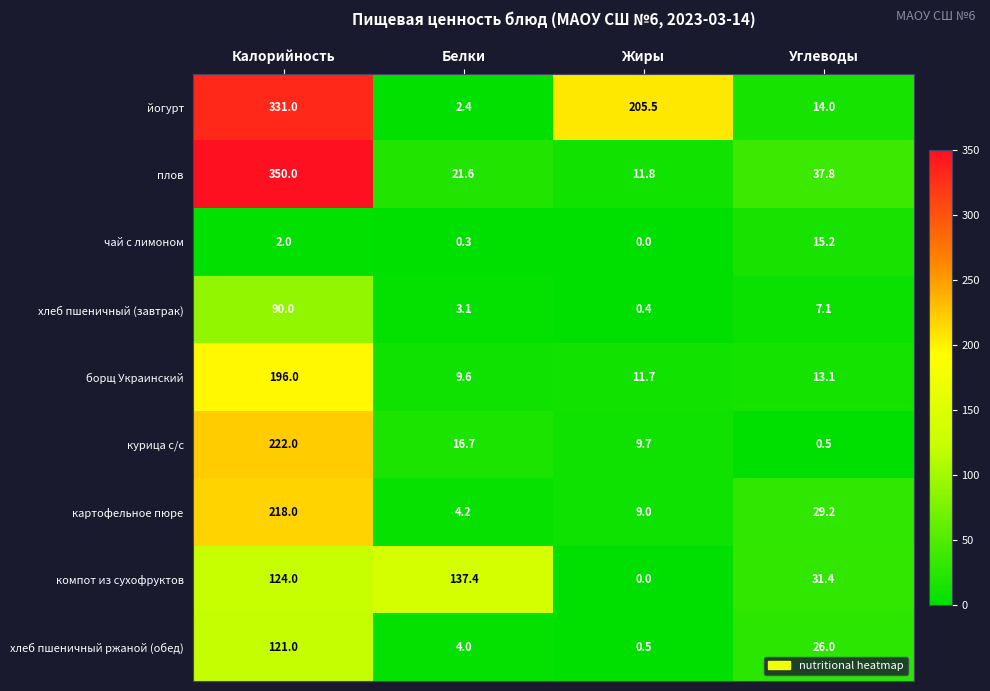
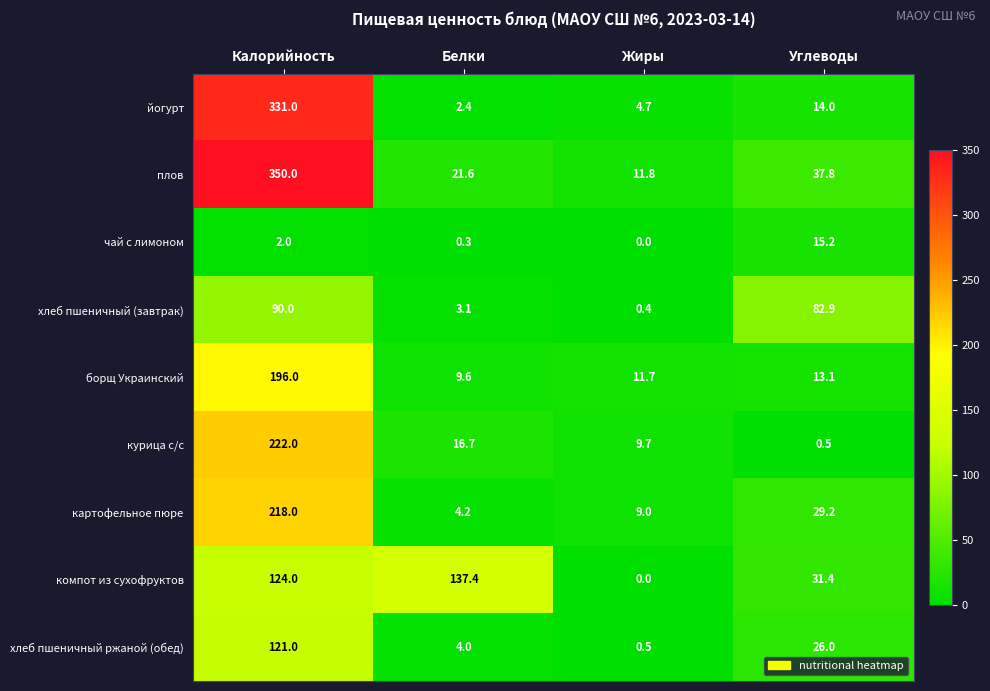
йогурт, Жиры: 205.5 -> 4.7
хлеб пшеничный (завтрак), Углеводы: 7.1 -> 82.9
